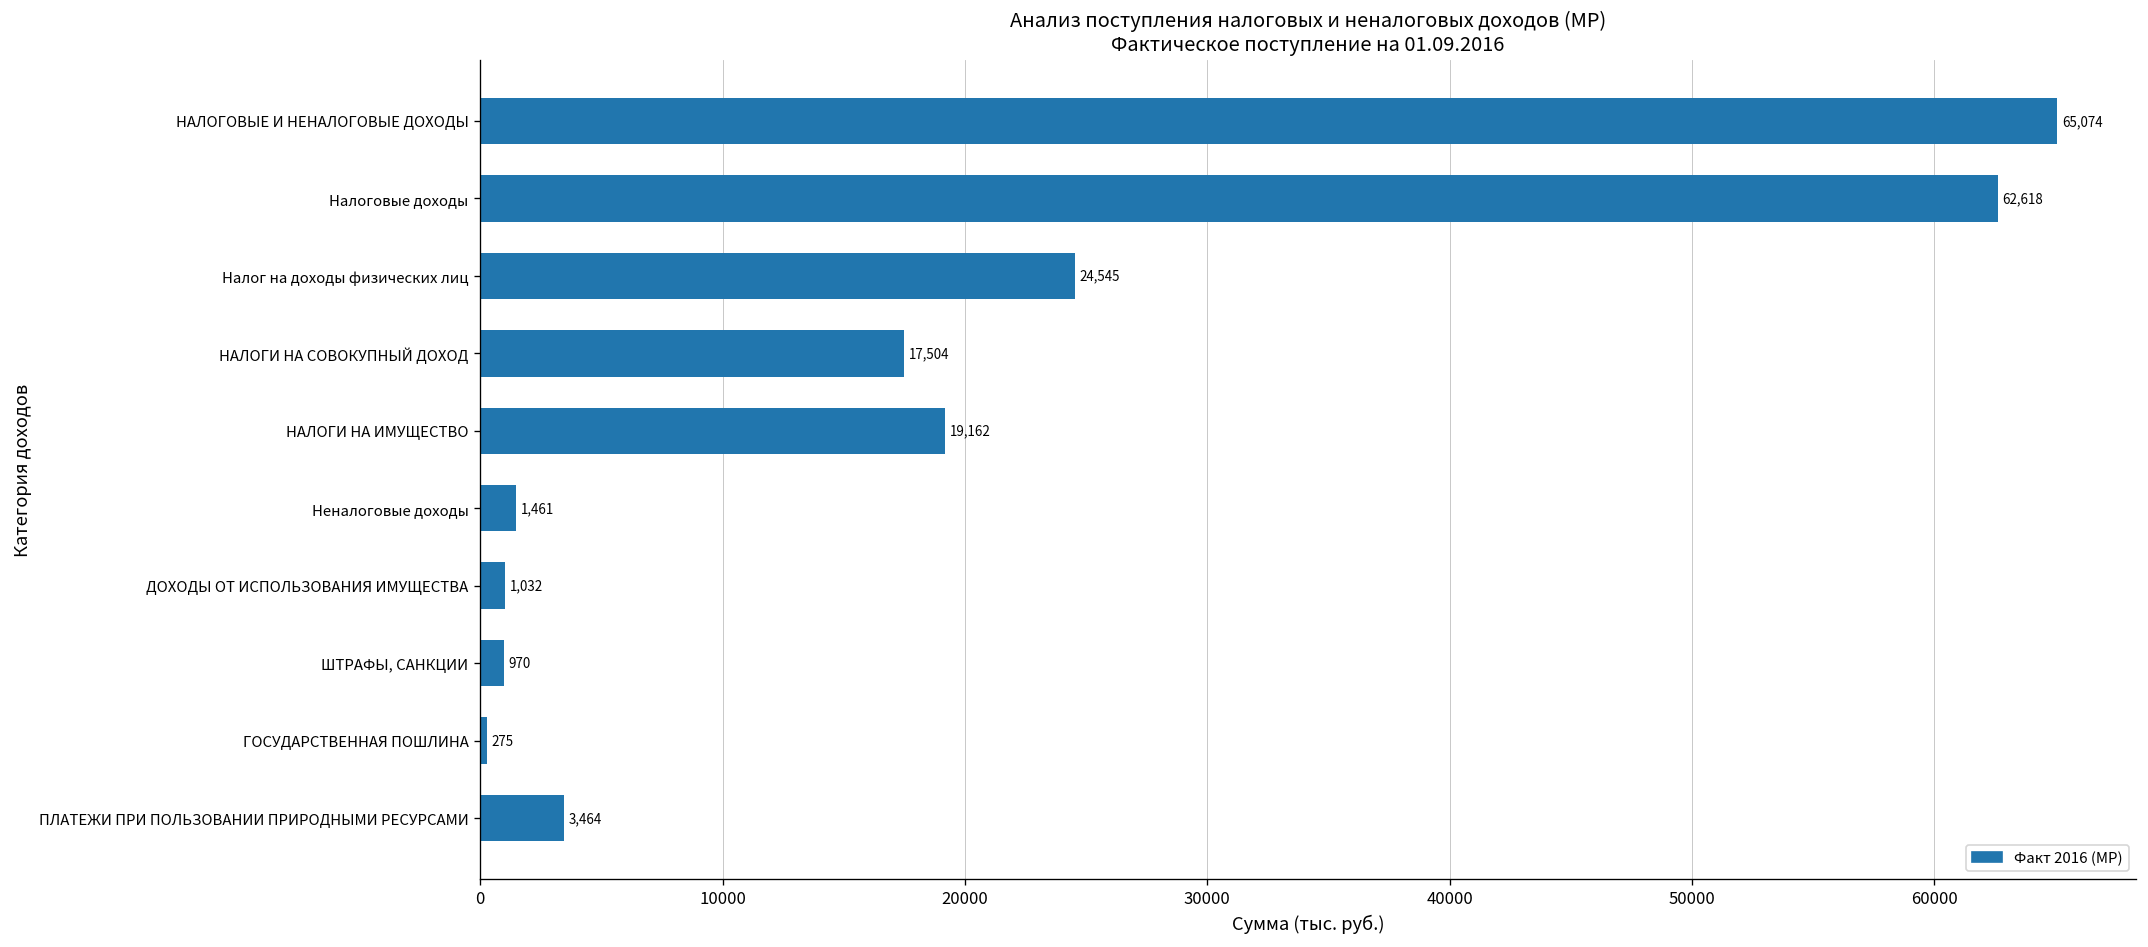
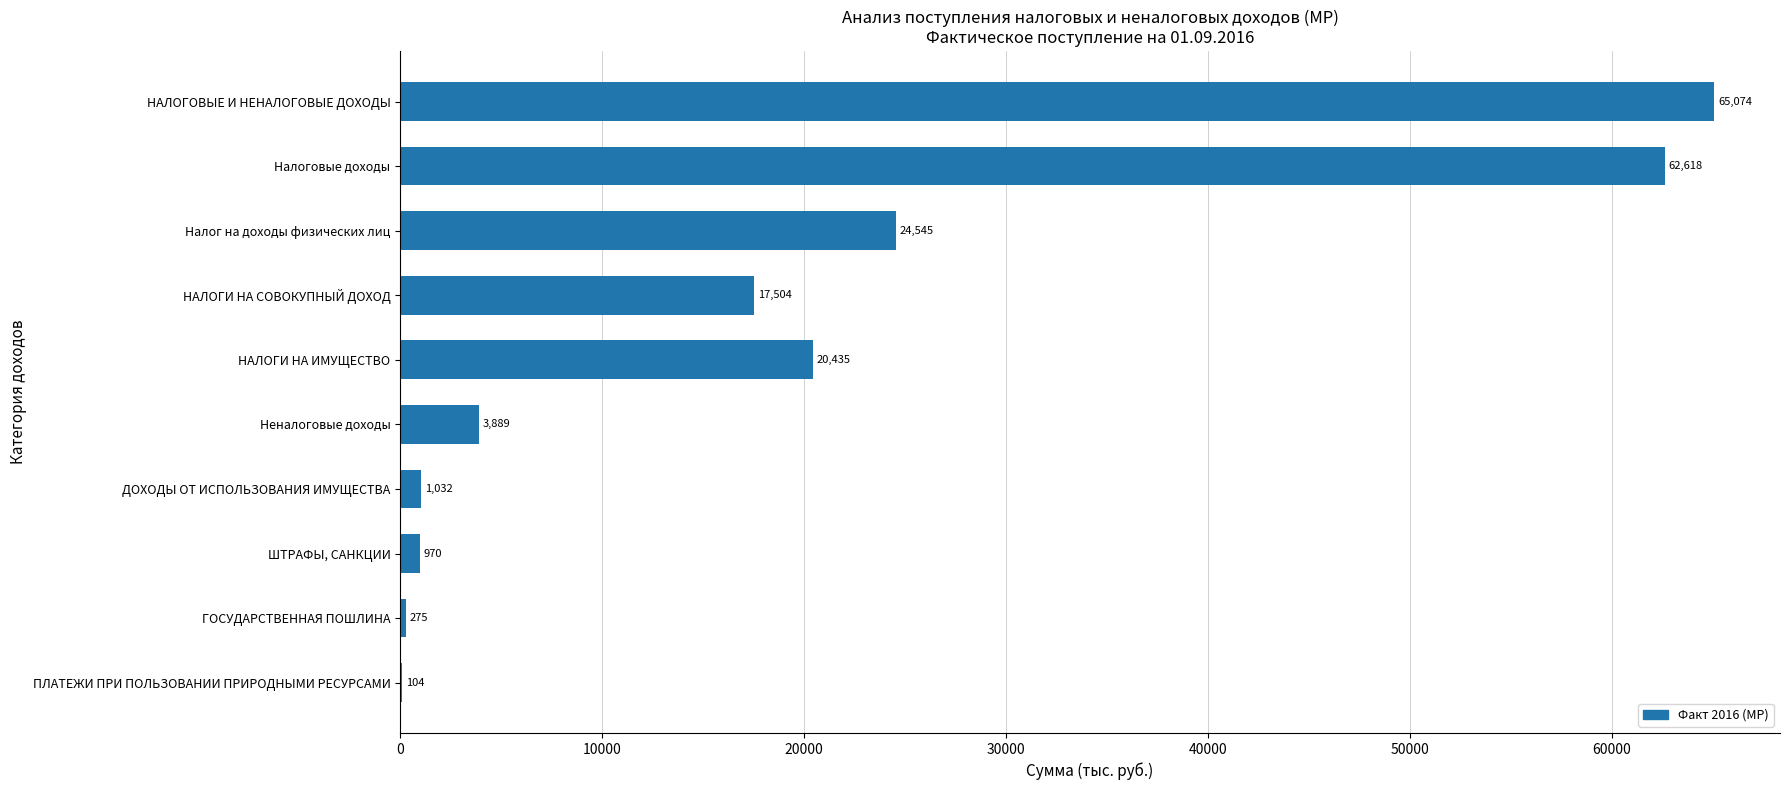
НАЛОГИ НА ИМУЩЕСТВО: 19,162 -> 20,435
Неналоговые доходы: 1,461 -> 3,889
ПЛАТЕЖИ ПРИ ПОЛЬЗОВАНИИ ПРИРОДНЫМИ РЕСУРСАМИ: 3,464 -> 104
